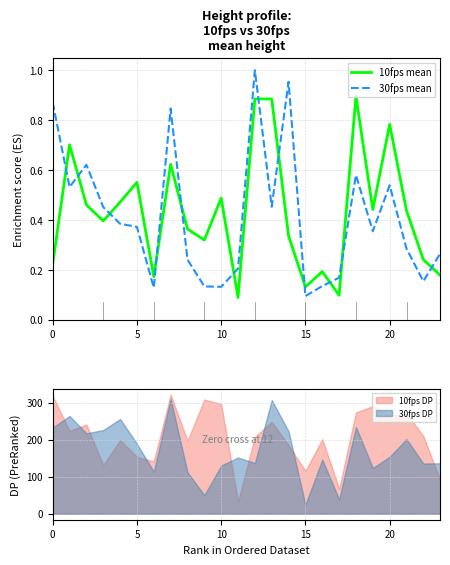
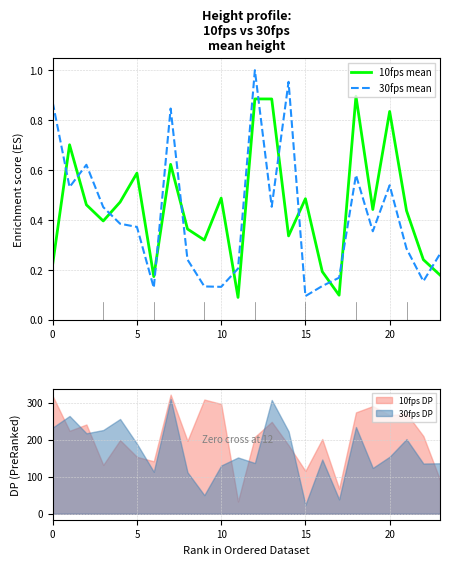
Height profile: 10fps vs 30fps mean height, 10fps mean, 5: 0.55 -> 0.59
Height profile: 10fps vs 30fps mean height, 10fps mean, 15: 0.13 -> 0.49
Height profile: 10fps vs 30fps mean height, 10fps mean, 20: 0.78 -> 0.83
